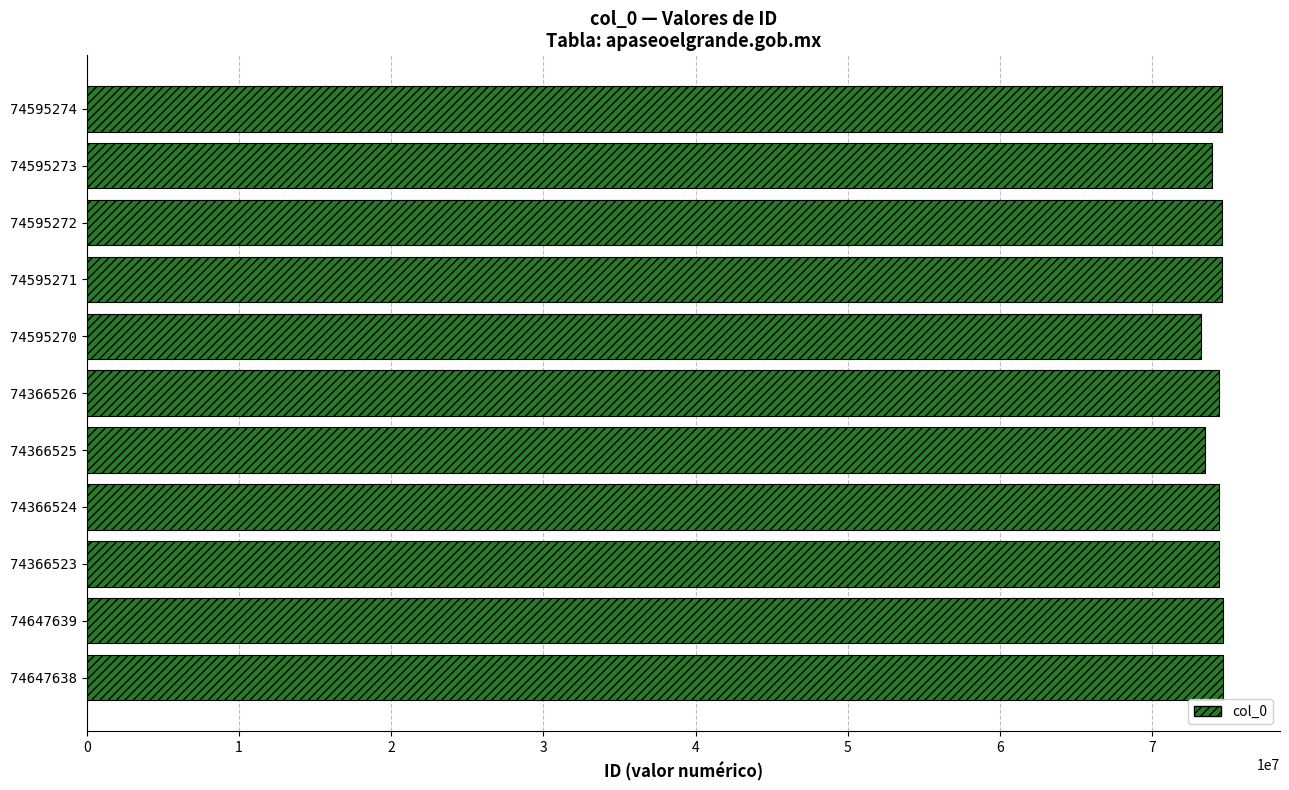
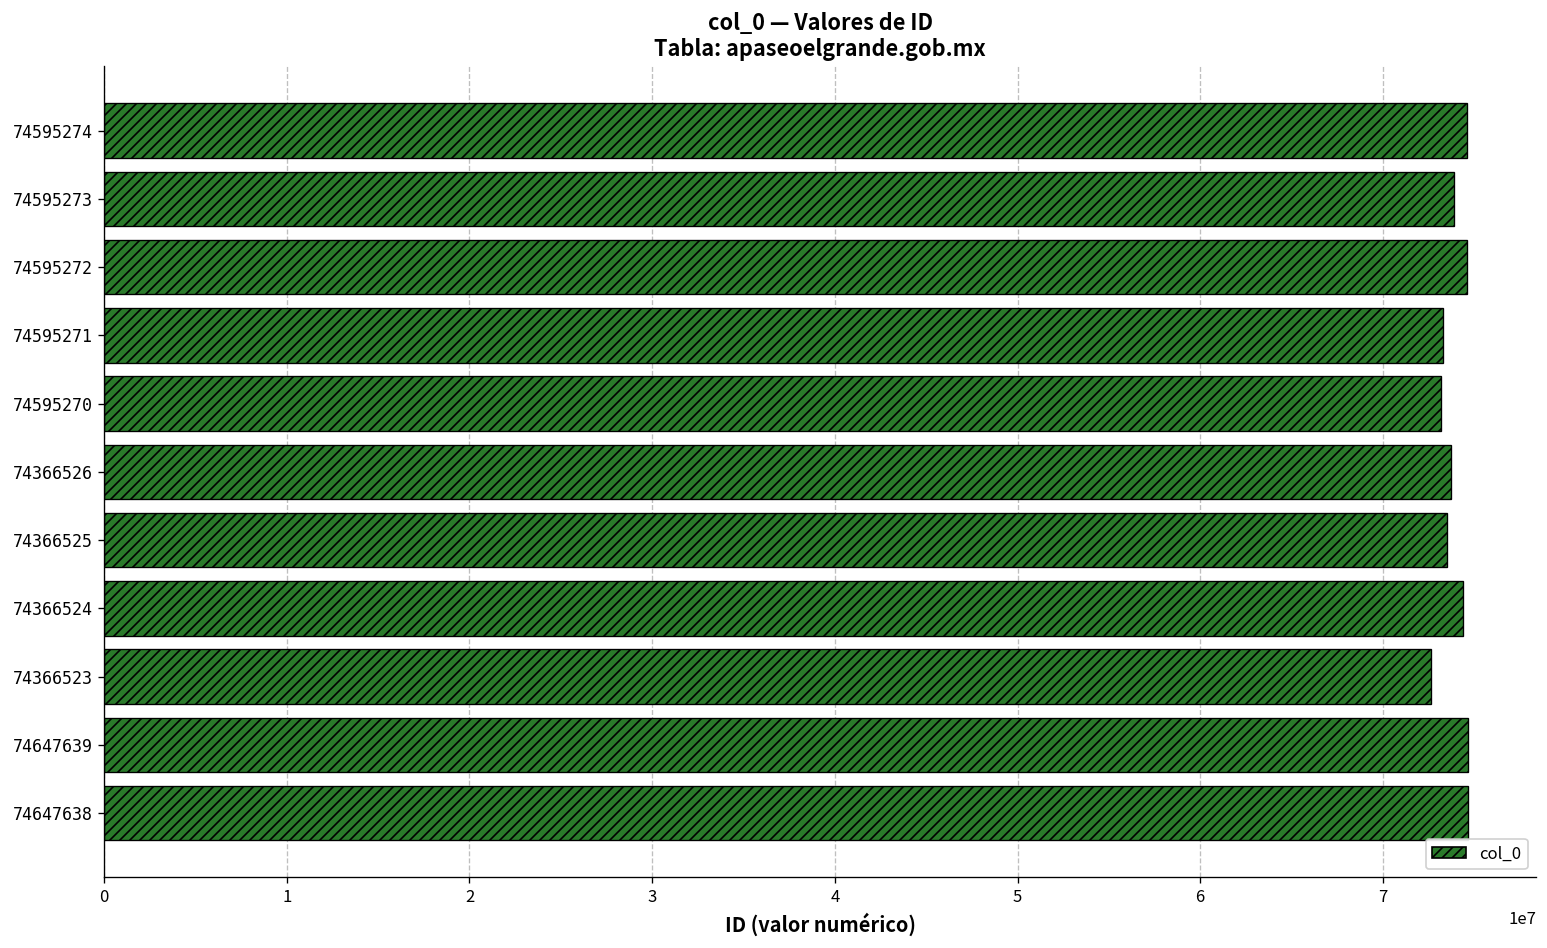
74595271: 74600000 -> 73300000
74366526: 74400000 -> 73700000
74366523: 74400000 -> 72600000
